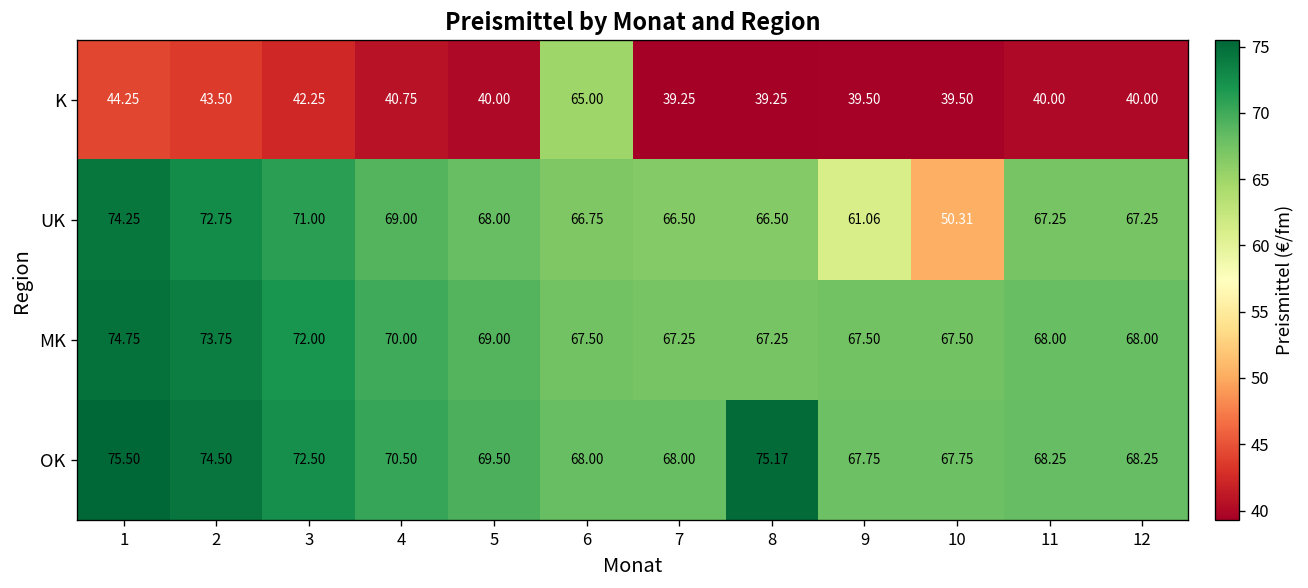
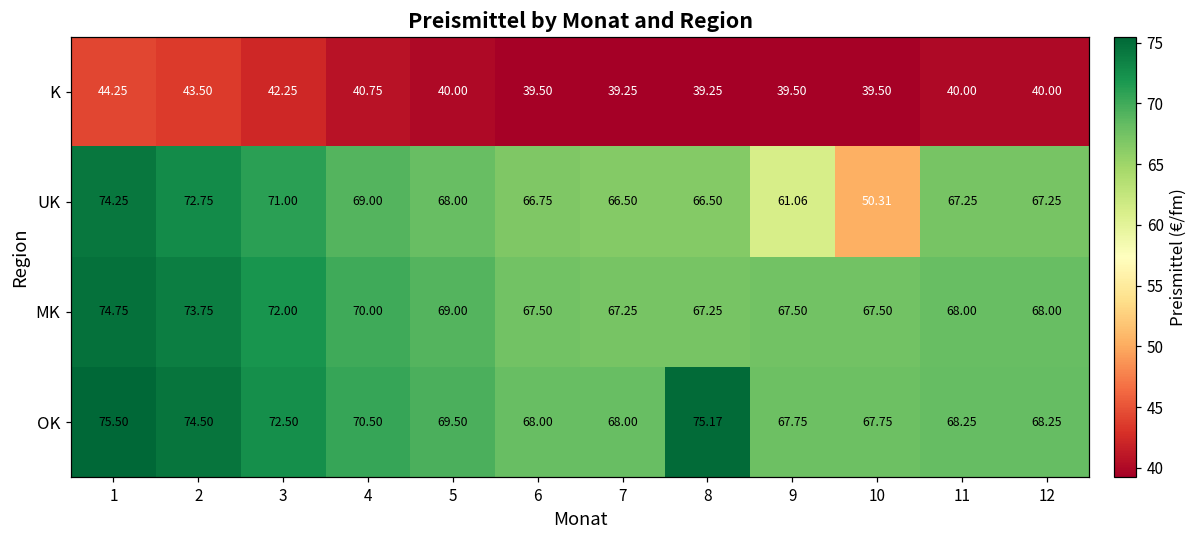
K, 6: 65.00 -> 39.50
